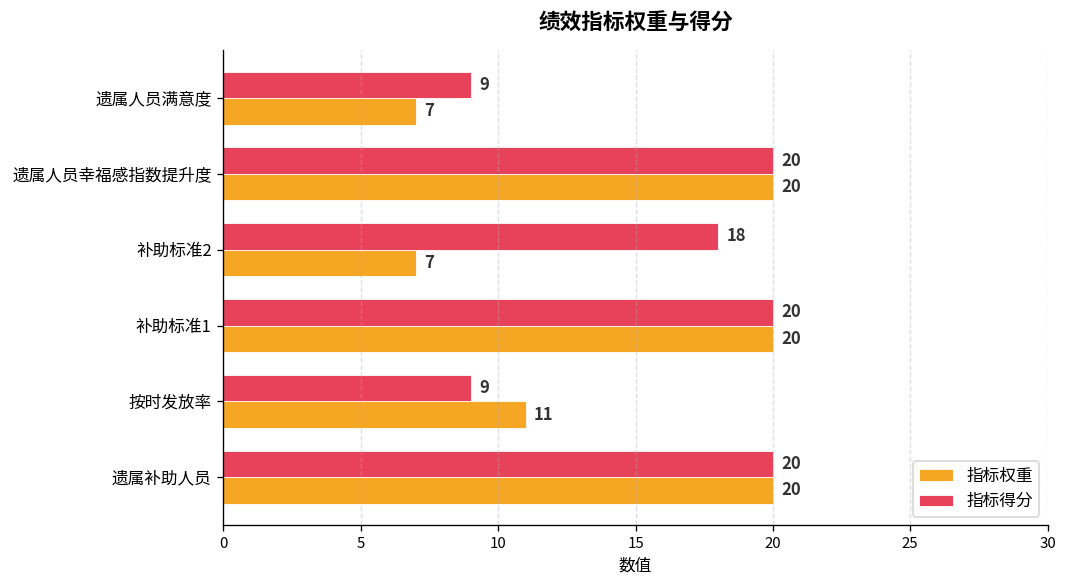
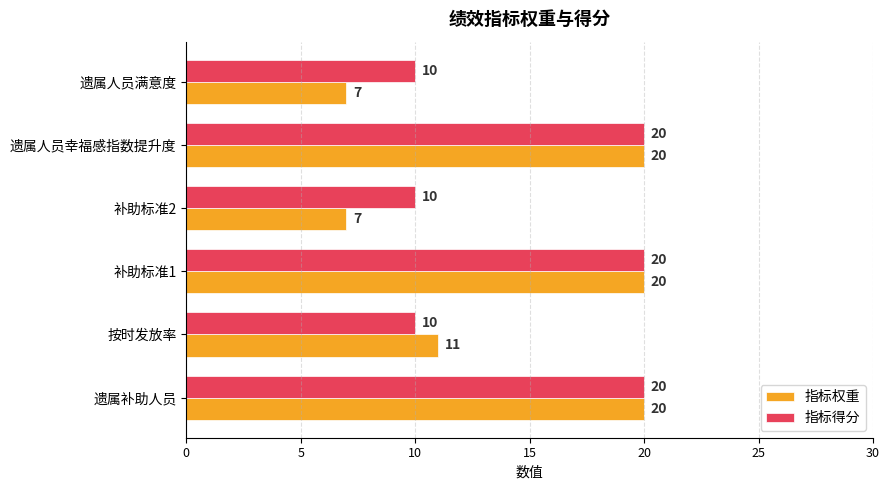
指标得分, 遗属人员满意度: 9 -> 10
指标得分, 补助标准2: 18 -> 10
指标得分, 按时发放率: 9 -> 10
